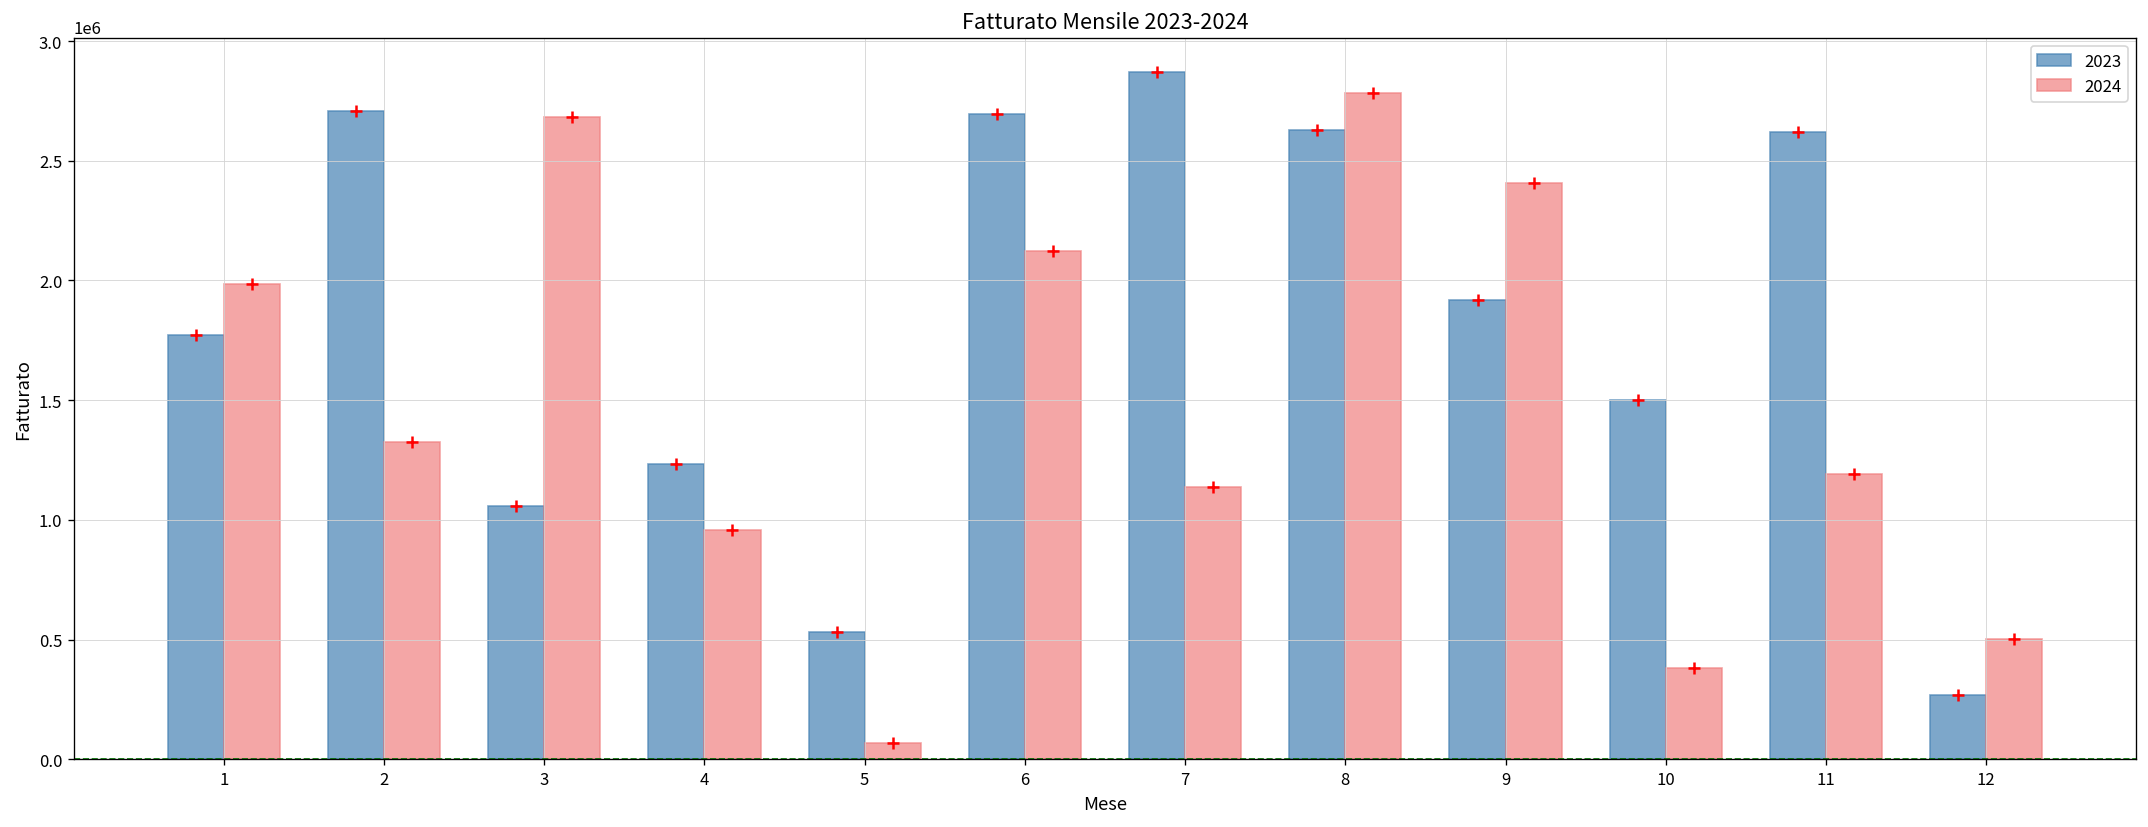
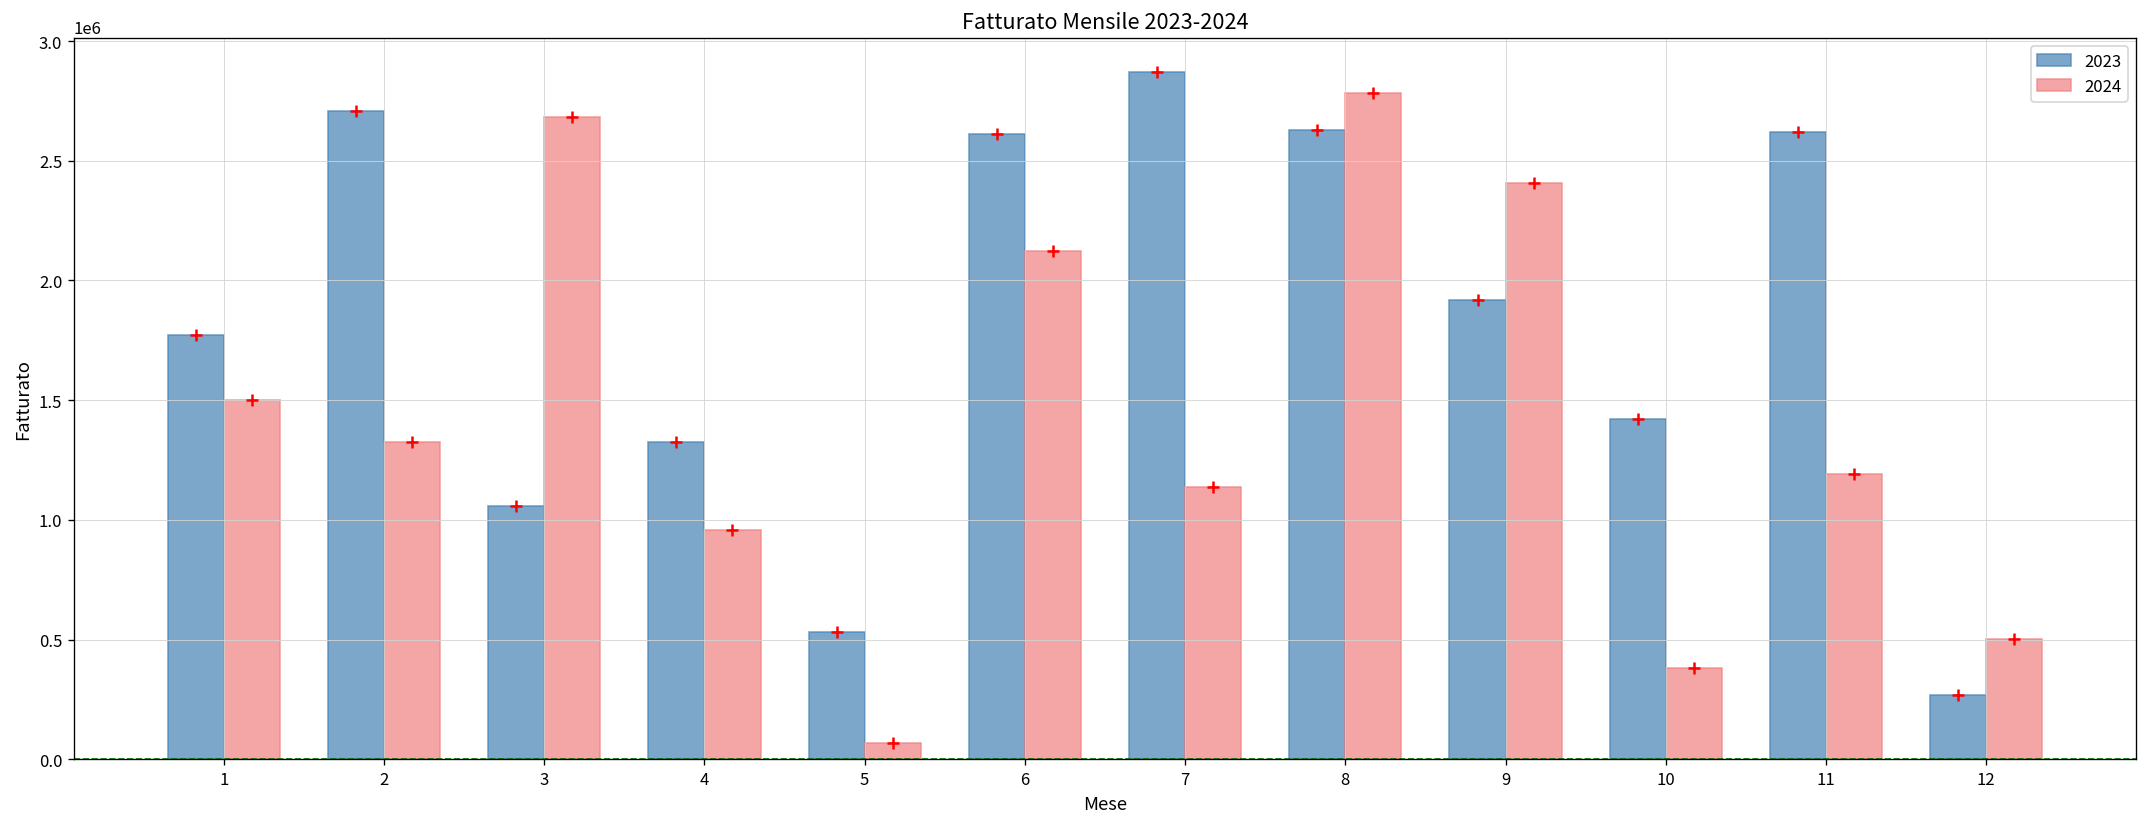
2024, 1: 1990000 -> 1500000
2023, 4: 1230000 -> 1330000
2023, 6: 2700000 -> 2610000
2023, 10: 1500000 -> 1420000
